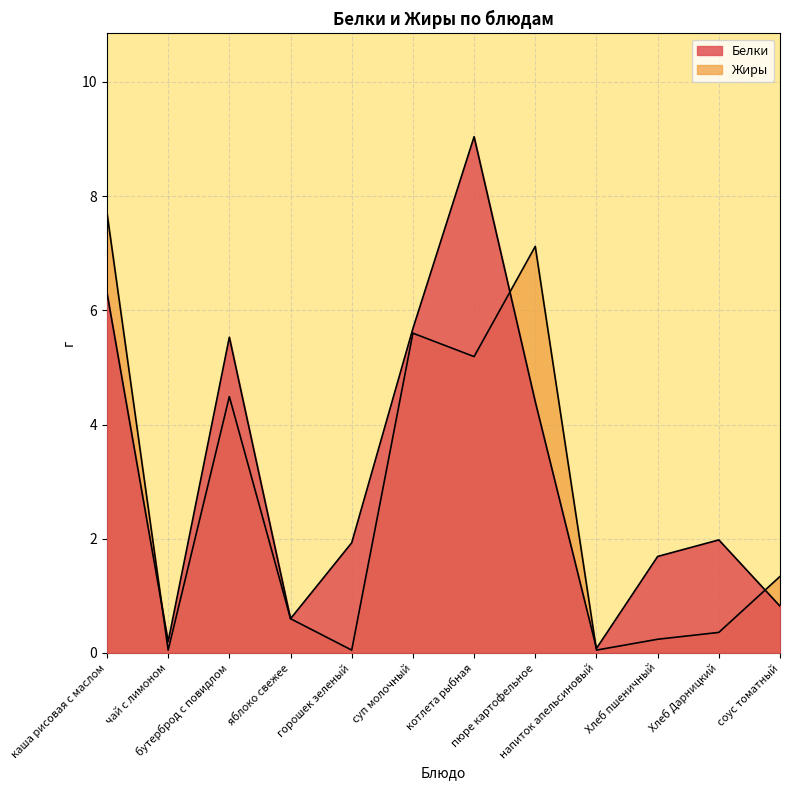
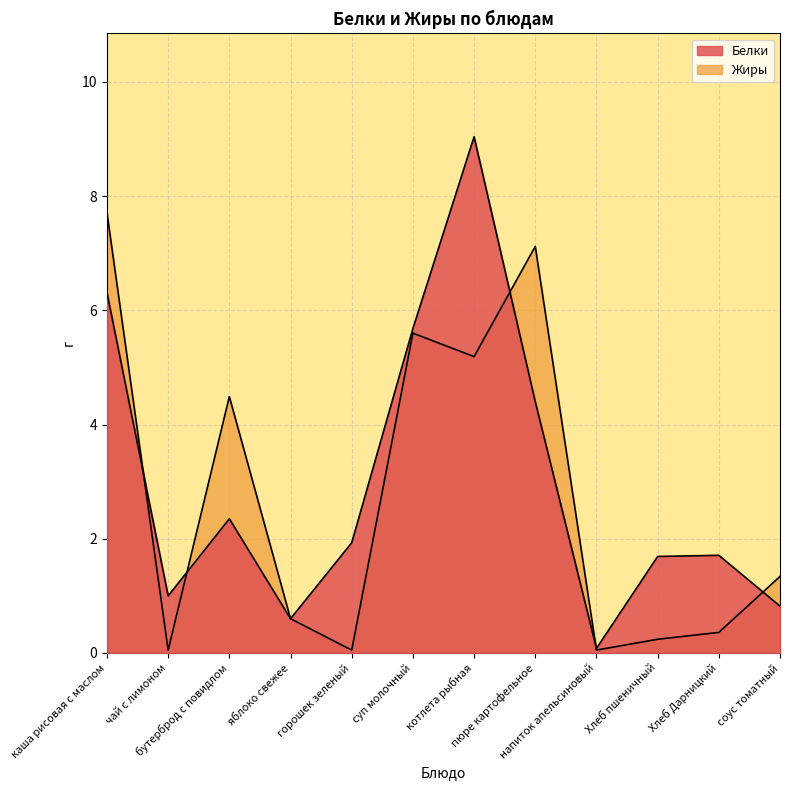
Белки, чай с лимоном: 0.2 -> 1.0
Белки, бутерброд с повидлом: 5.5 -> 2.4
Белки, Хлеб Дарницкий: 2.0 -> 1.7
